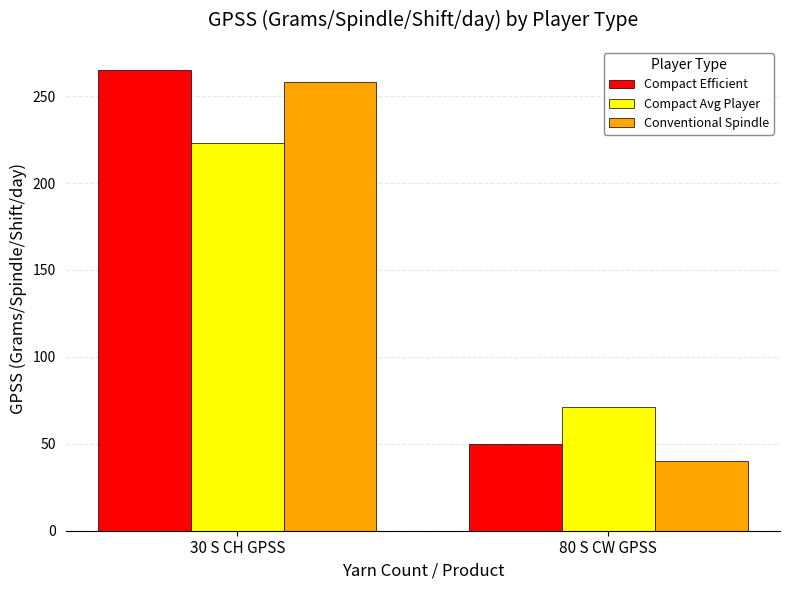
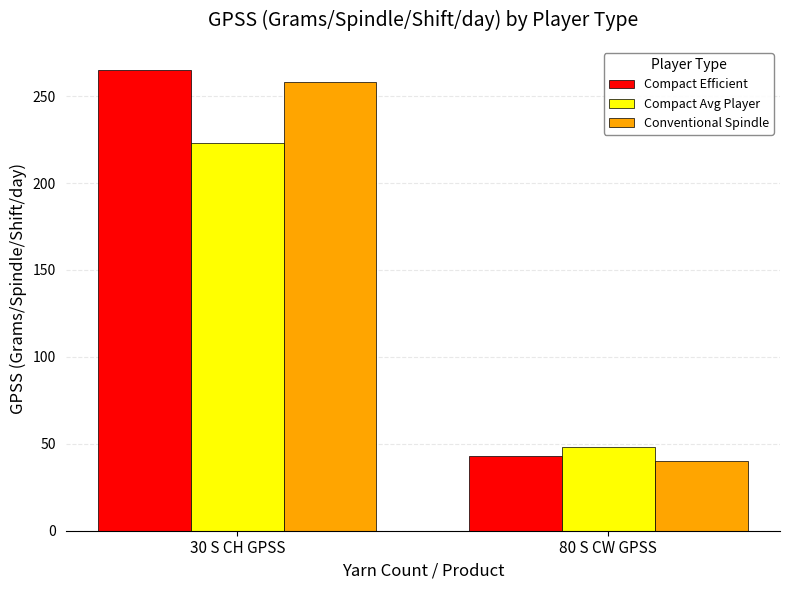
Compact Efficient, 80 S CW GPSS: 50 -> 43
Compact Avg Player, 80 S CW GPSS: 71 -> 48
